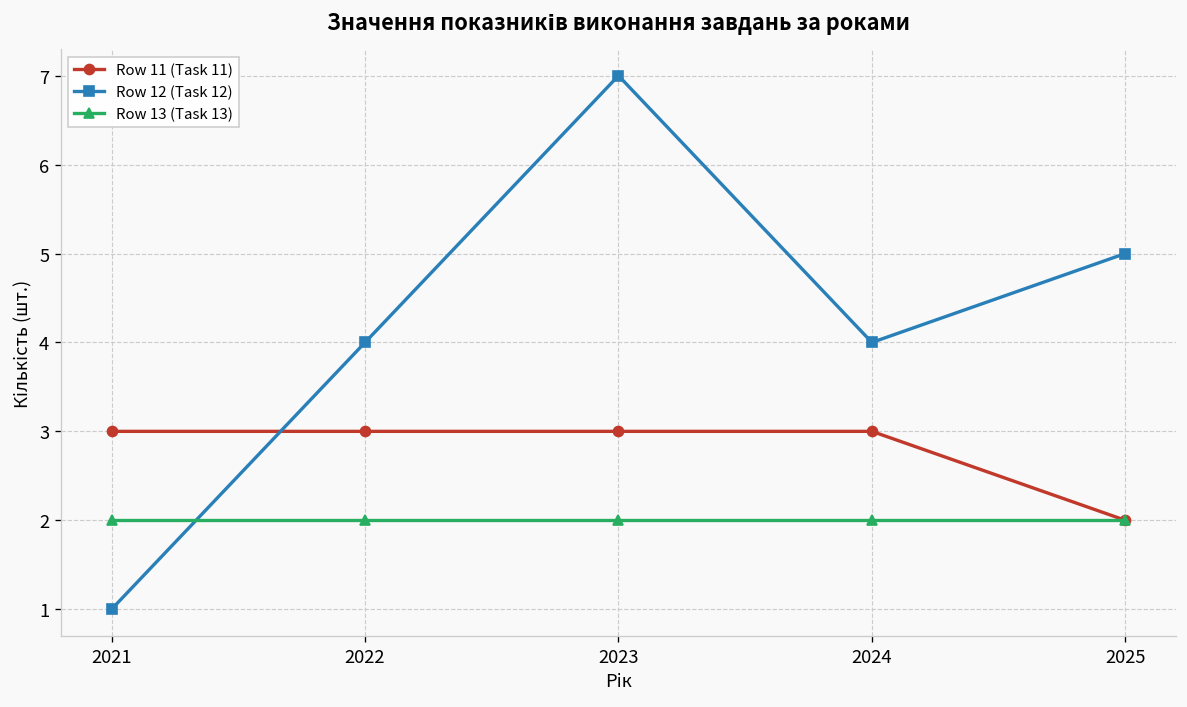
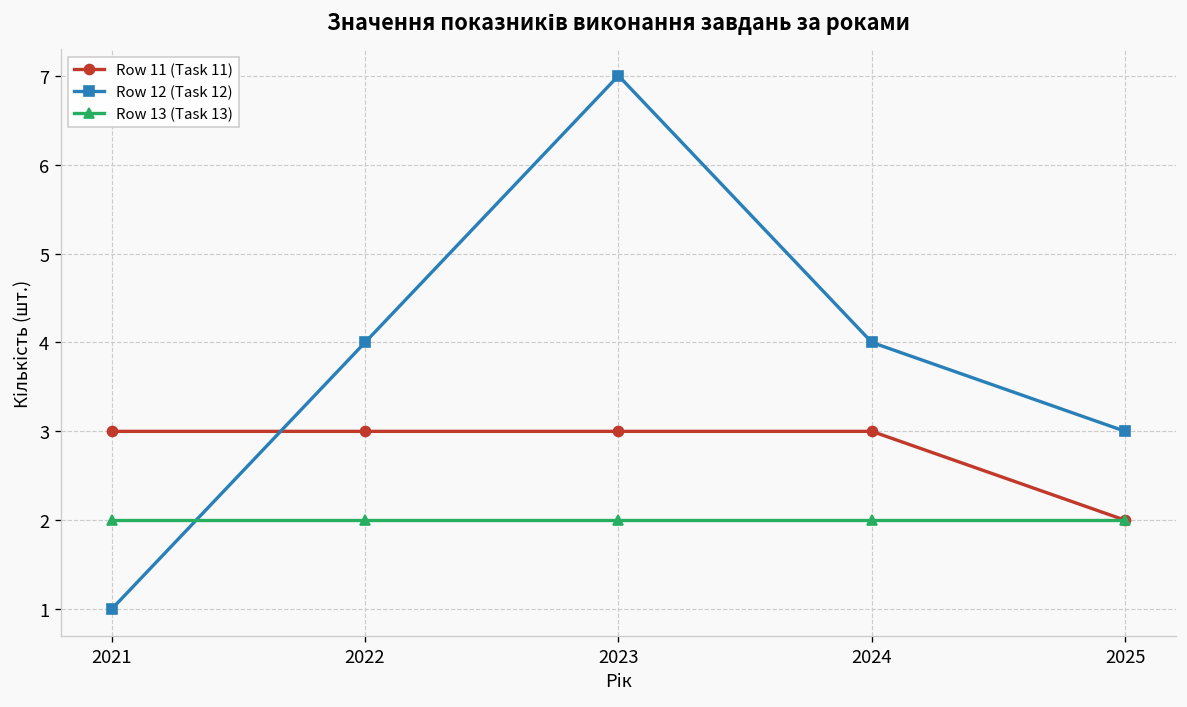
Row 12 (Task 12), 2025: 5 -> 3
